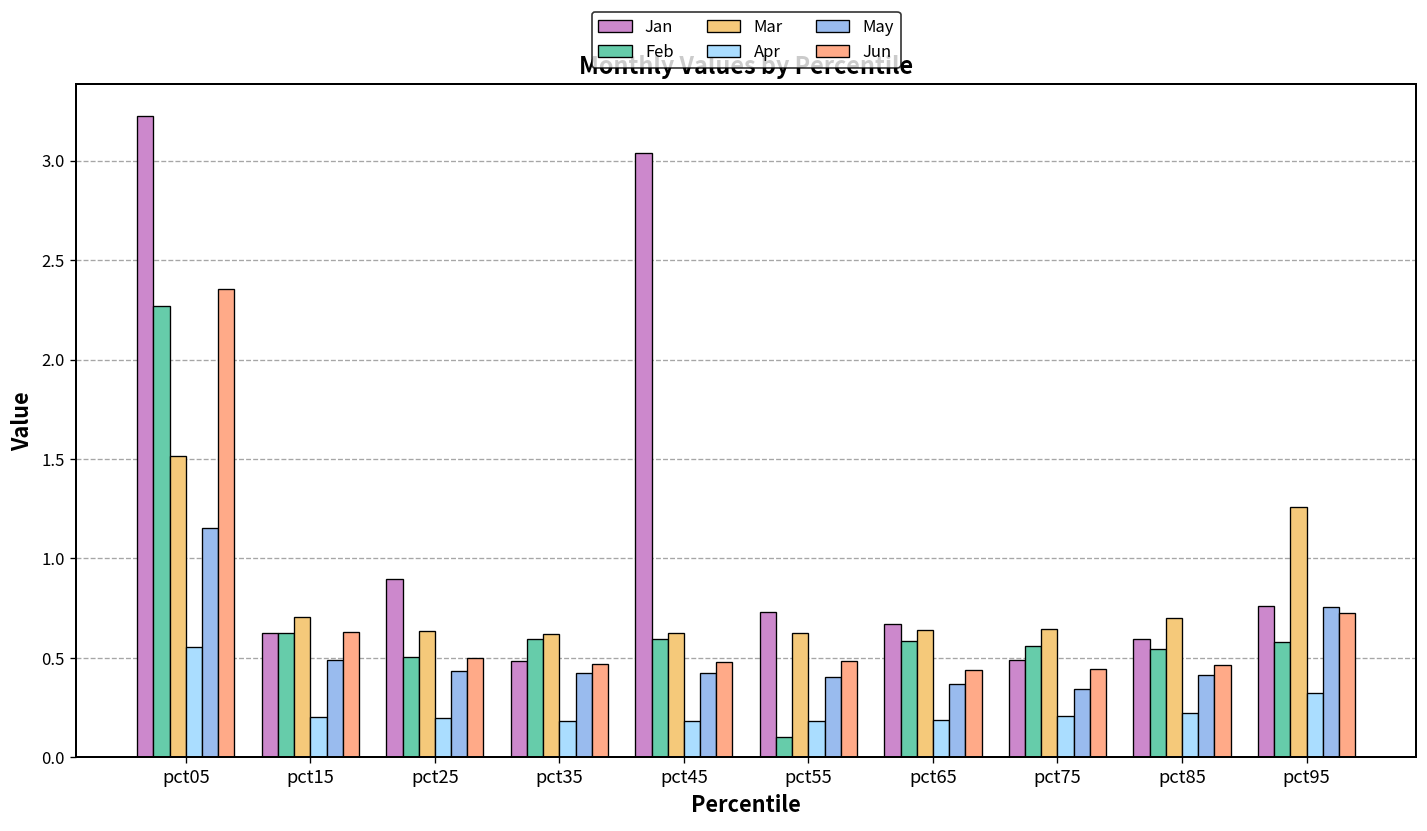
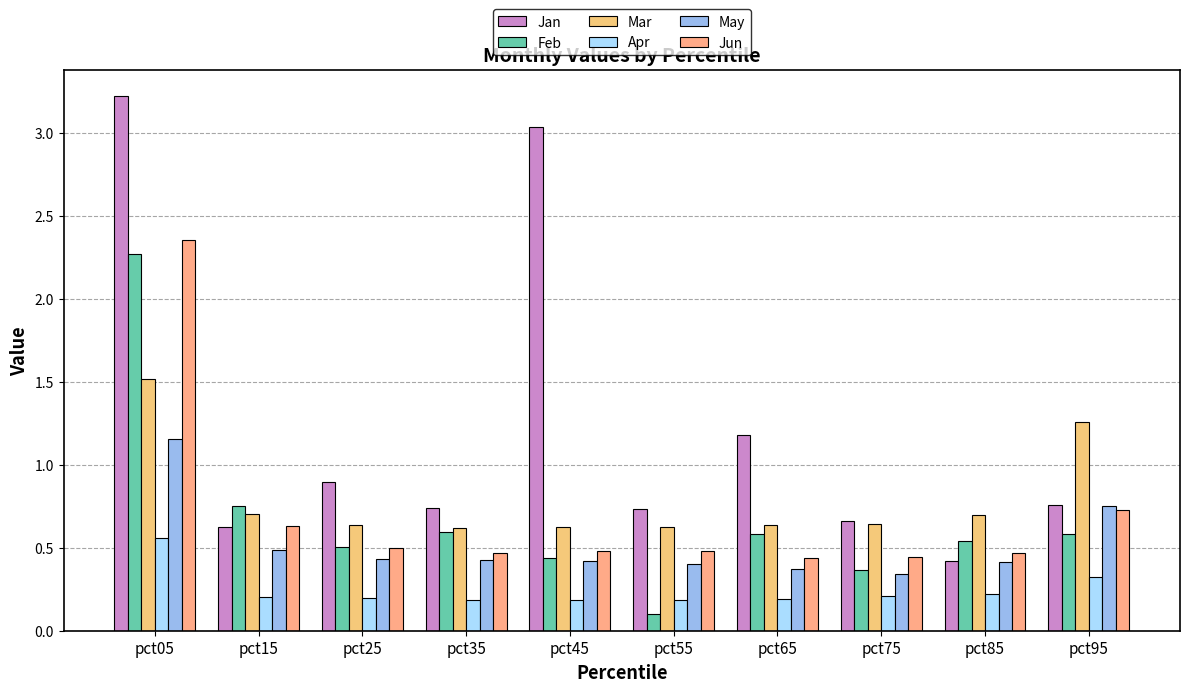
Feb, pct15: 0.63 -> 0.75
Jan, pct35: 0.48 -> 0.74
Feb, pct45: 0.60 -> 0.44
Jan, pct65: 0.67 -> 1.18
Jan, pct75: 0.49 -> 0.66
Feb, pct75: 0.56 -> 0.36
Jan, pct85: 0.59 -> 0.42
